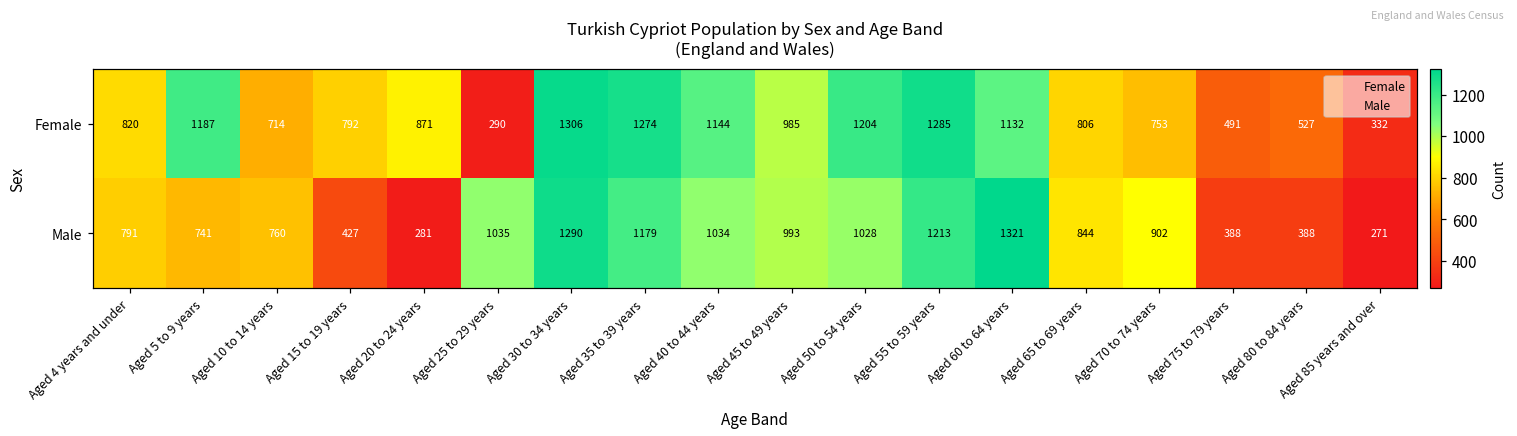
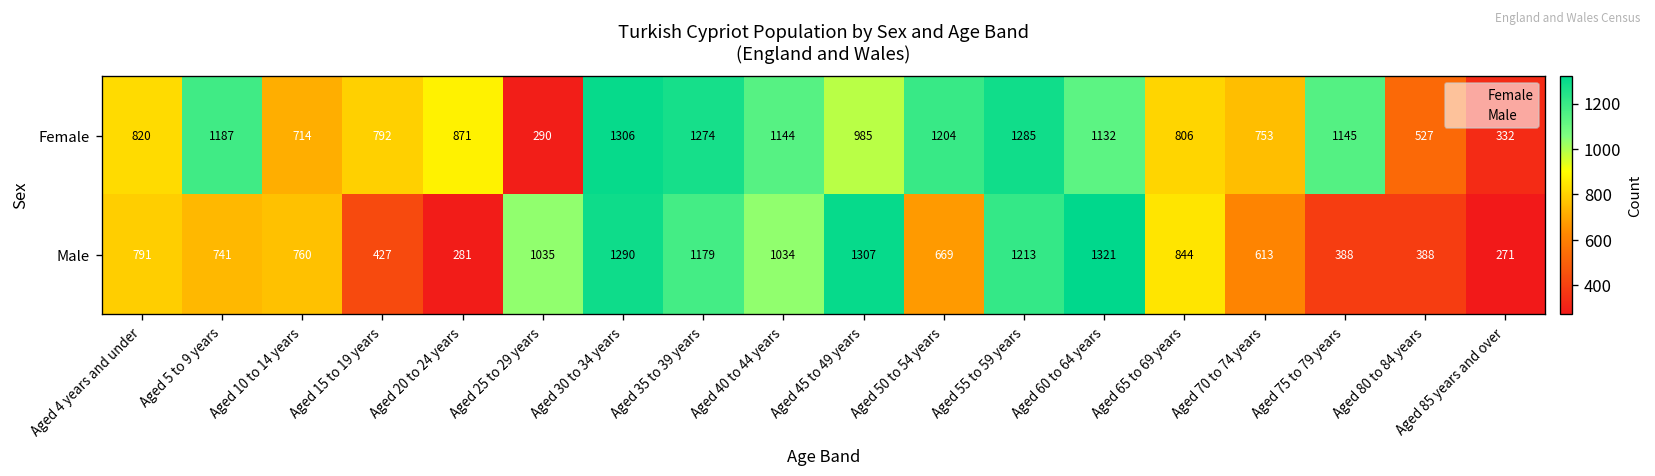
Female, Aged 75 to 79 years: 491 -> 1145
Male, Aged 45 to 49 years: 993 -> 1307
Male, Aged 50 to 54 years: 1028 -> 669
Male, Aged 70 to 74 years: 902 -> 613
